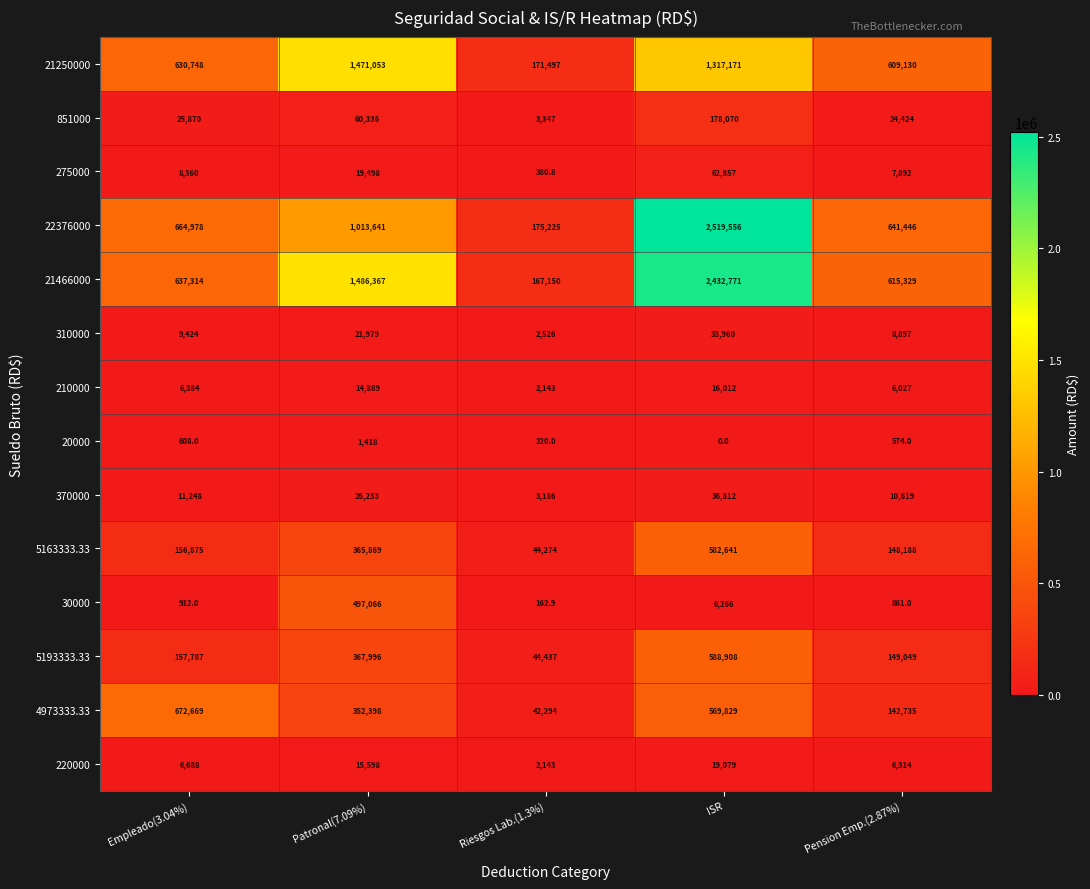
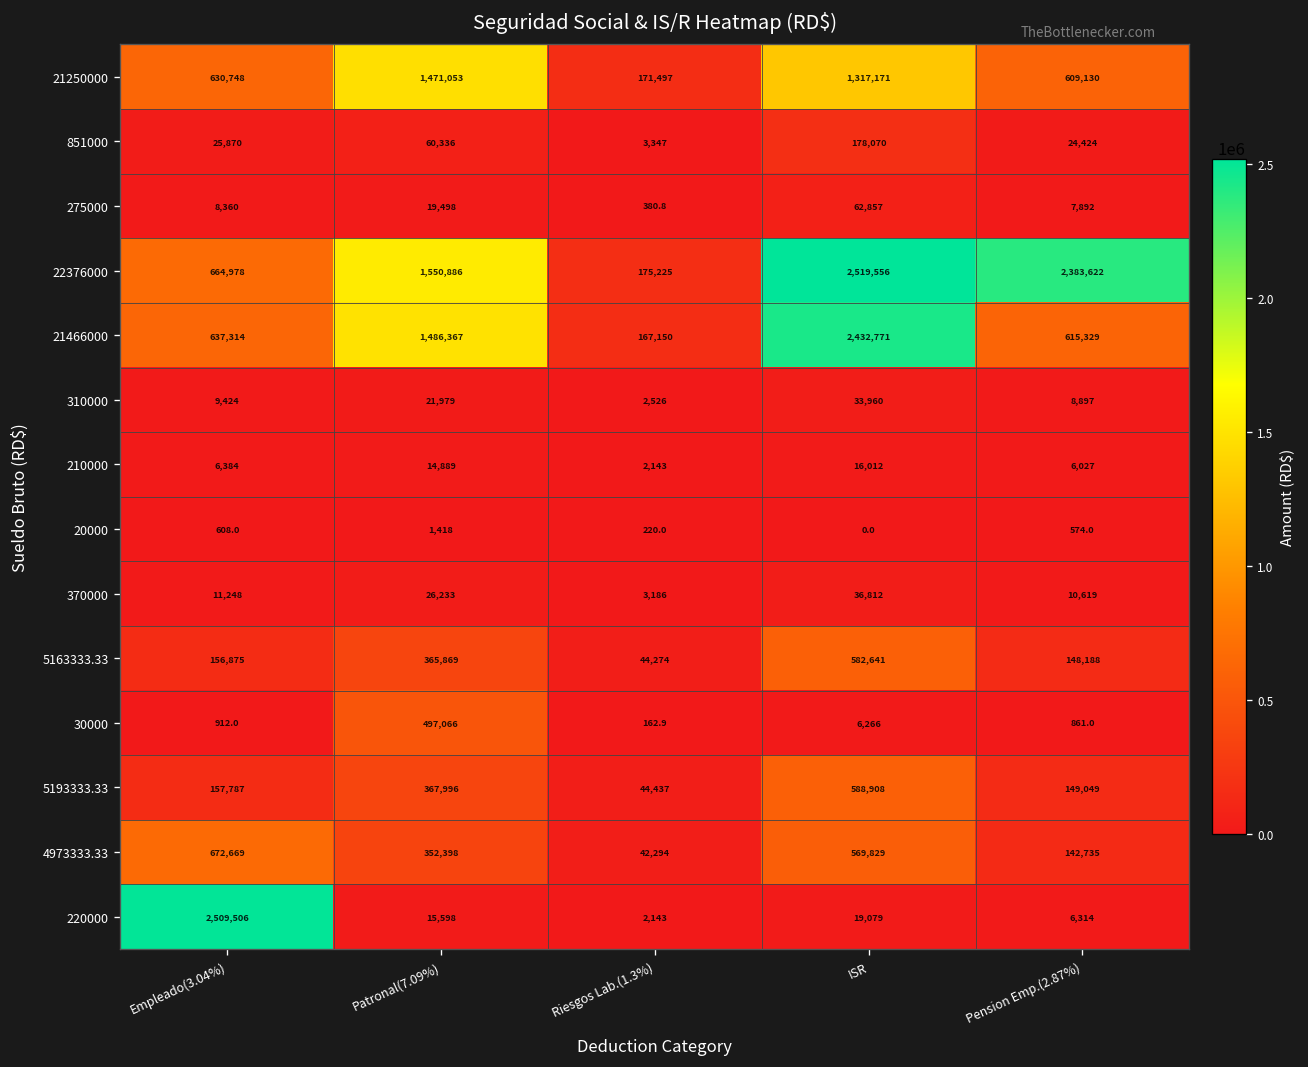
22376000, Patronal(7.09%): 1,013,641 -> 1,550,886
22376000, Pension Emp.(2.87%): 641,446 -> 2,383,622
220000, Empleado(3.04%): 6,688 -> 2,509,506
